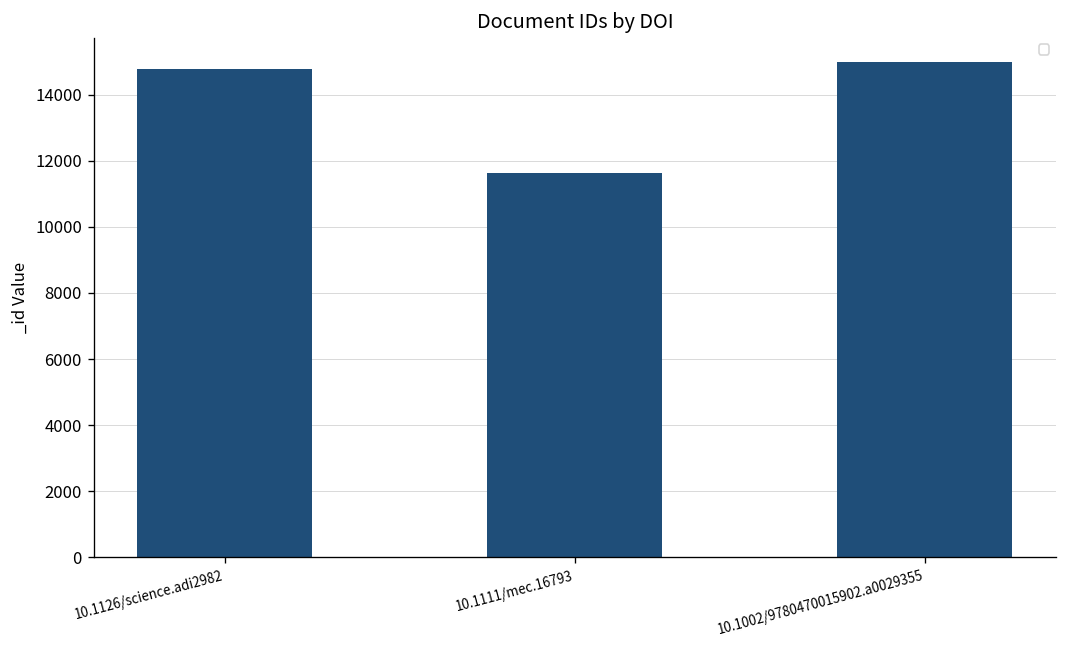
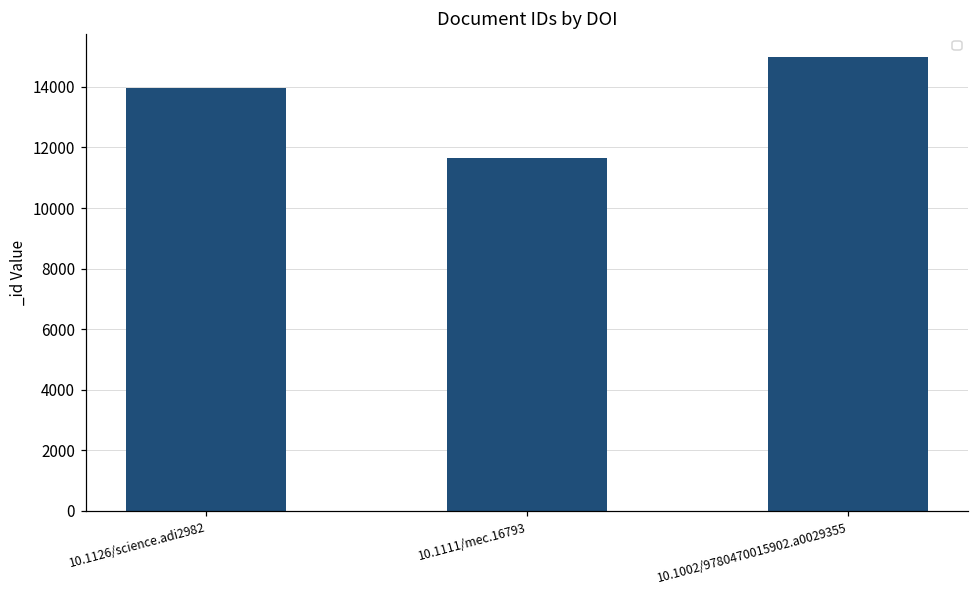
10.1126/science.adi2982: 14800 -> 14000
